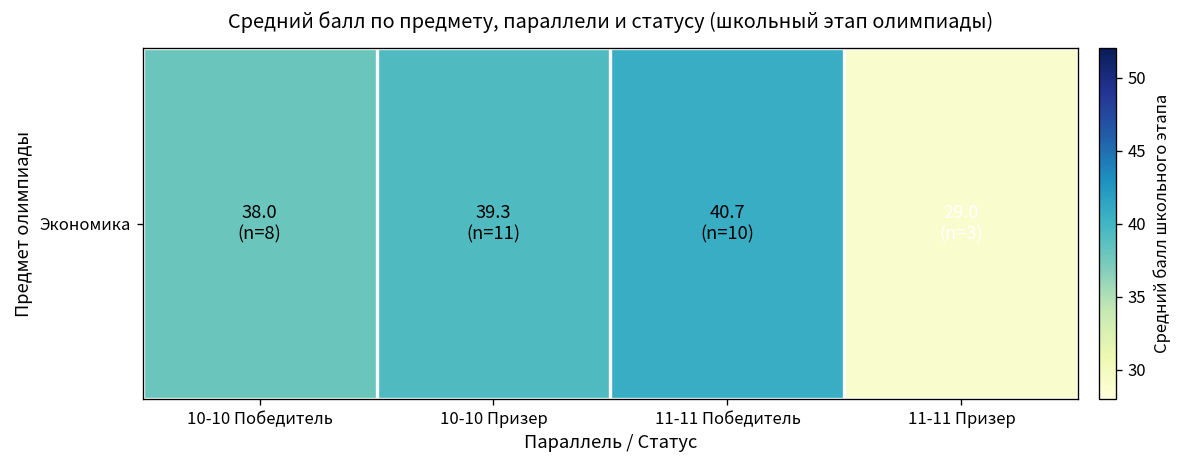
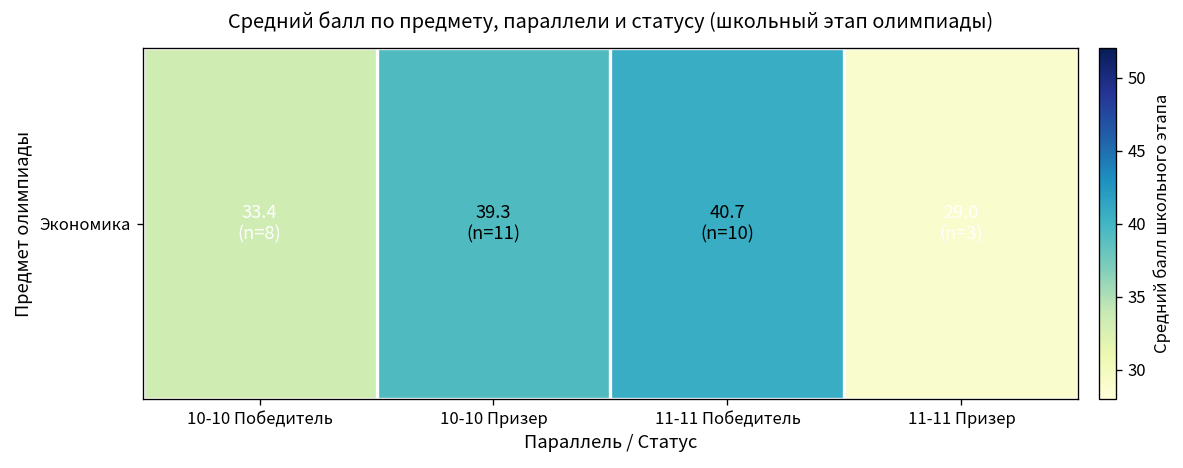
Экономика, 10-10 Победитель: 38.0 -> 33.4
